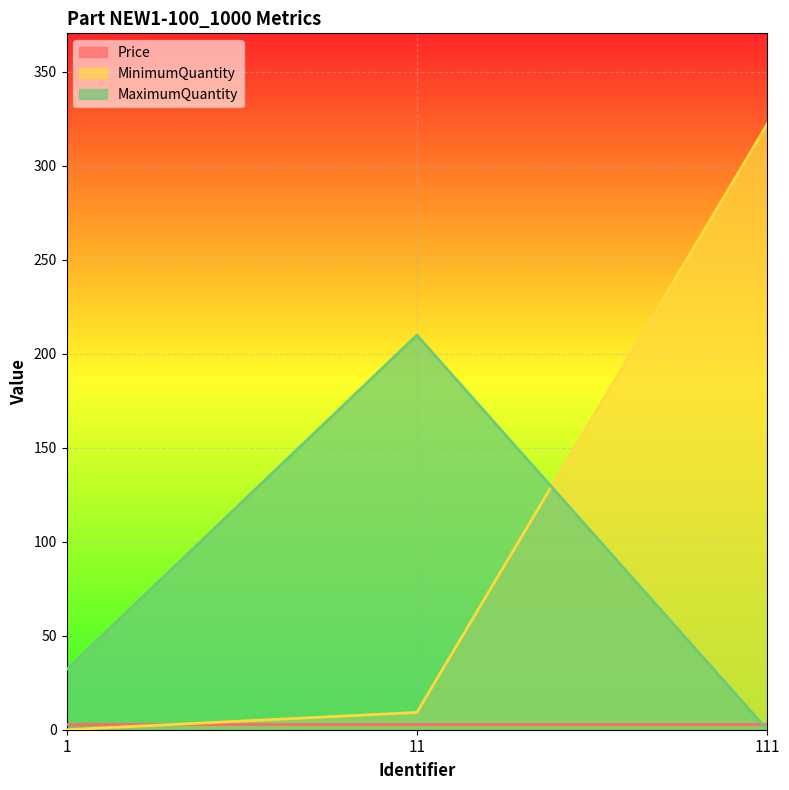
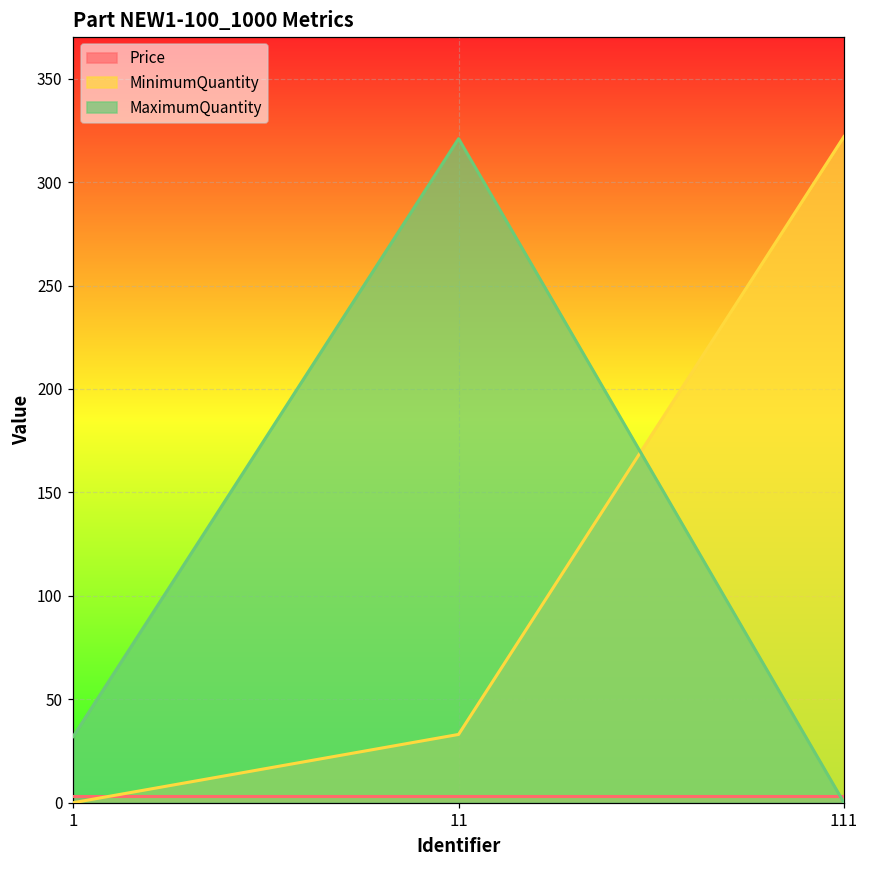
MinimumQuantity, 11: 9 -> 33
MaximumQuantity, 11: 210 -> 321
